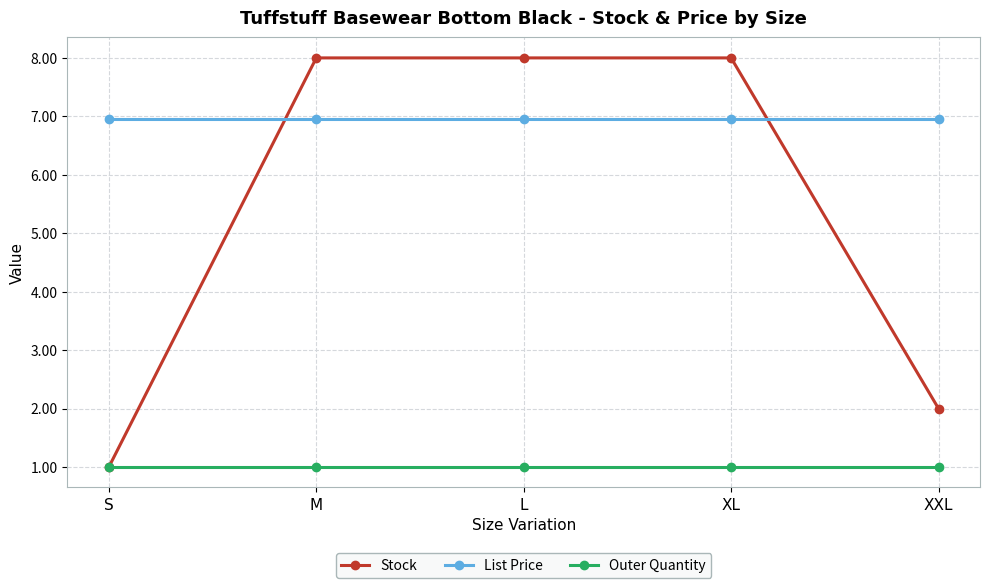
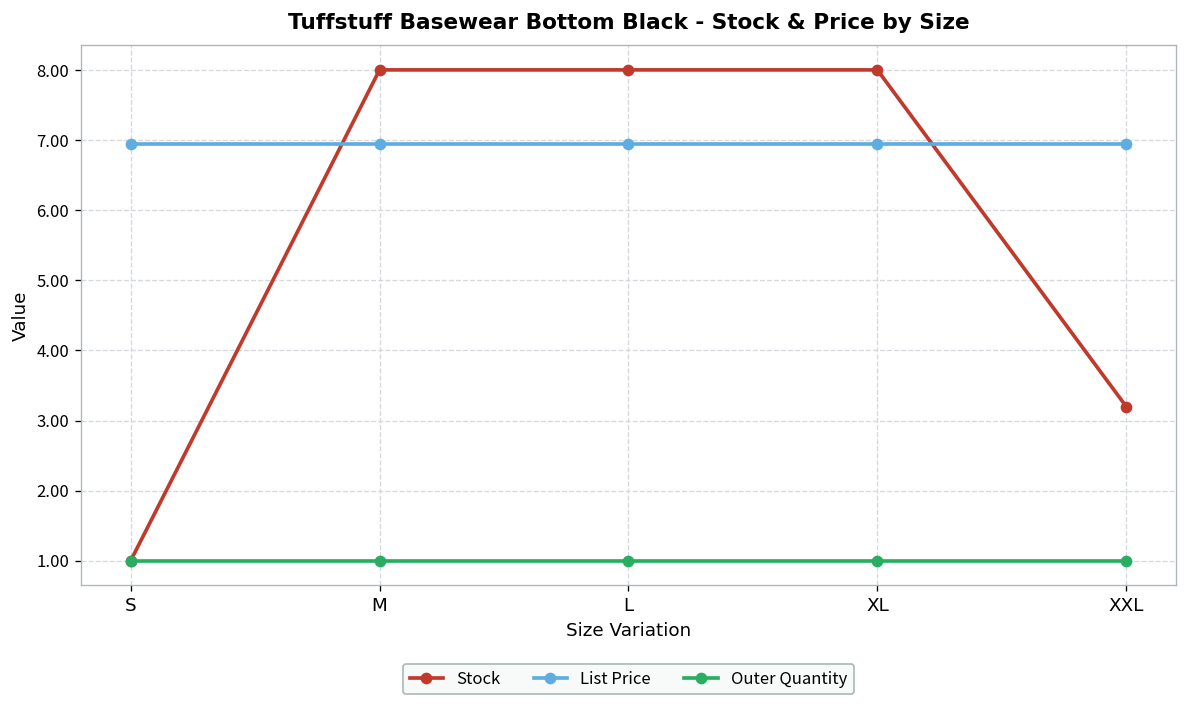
Stock, XXL: 2.0 -> 3.2
